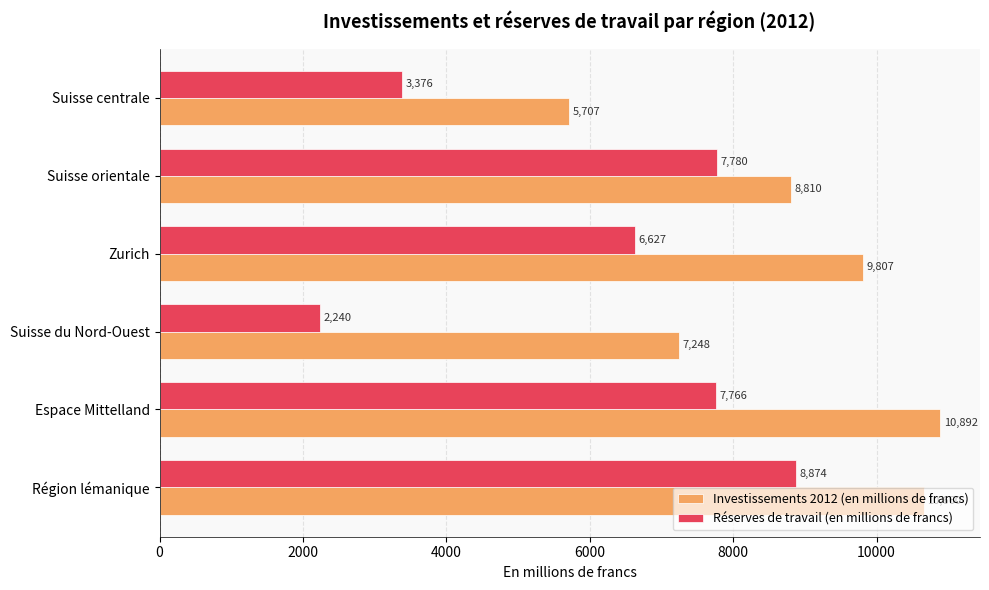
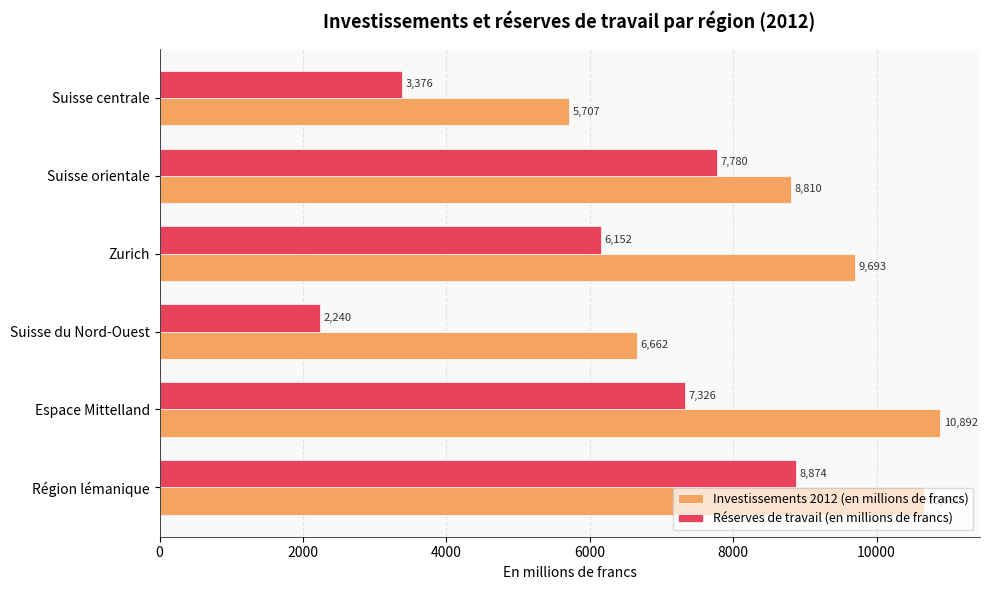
Réserves de travail (en millions de francs), Zurich: 6,627 -> 6,152
Investissements 2012 (en millions de francs), Zurich: 9,807 -> 9,693
Investissements 2012 (en millions de francs), Suisse du Nord-Ouest: 7,248 -> 6,662
Réserves de travail (en millions de francs), Espace Mittelland: 7,766 -> 7,326
